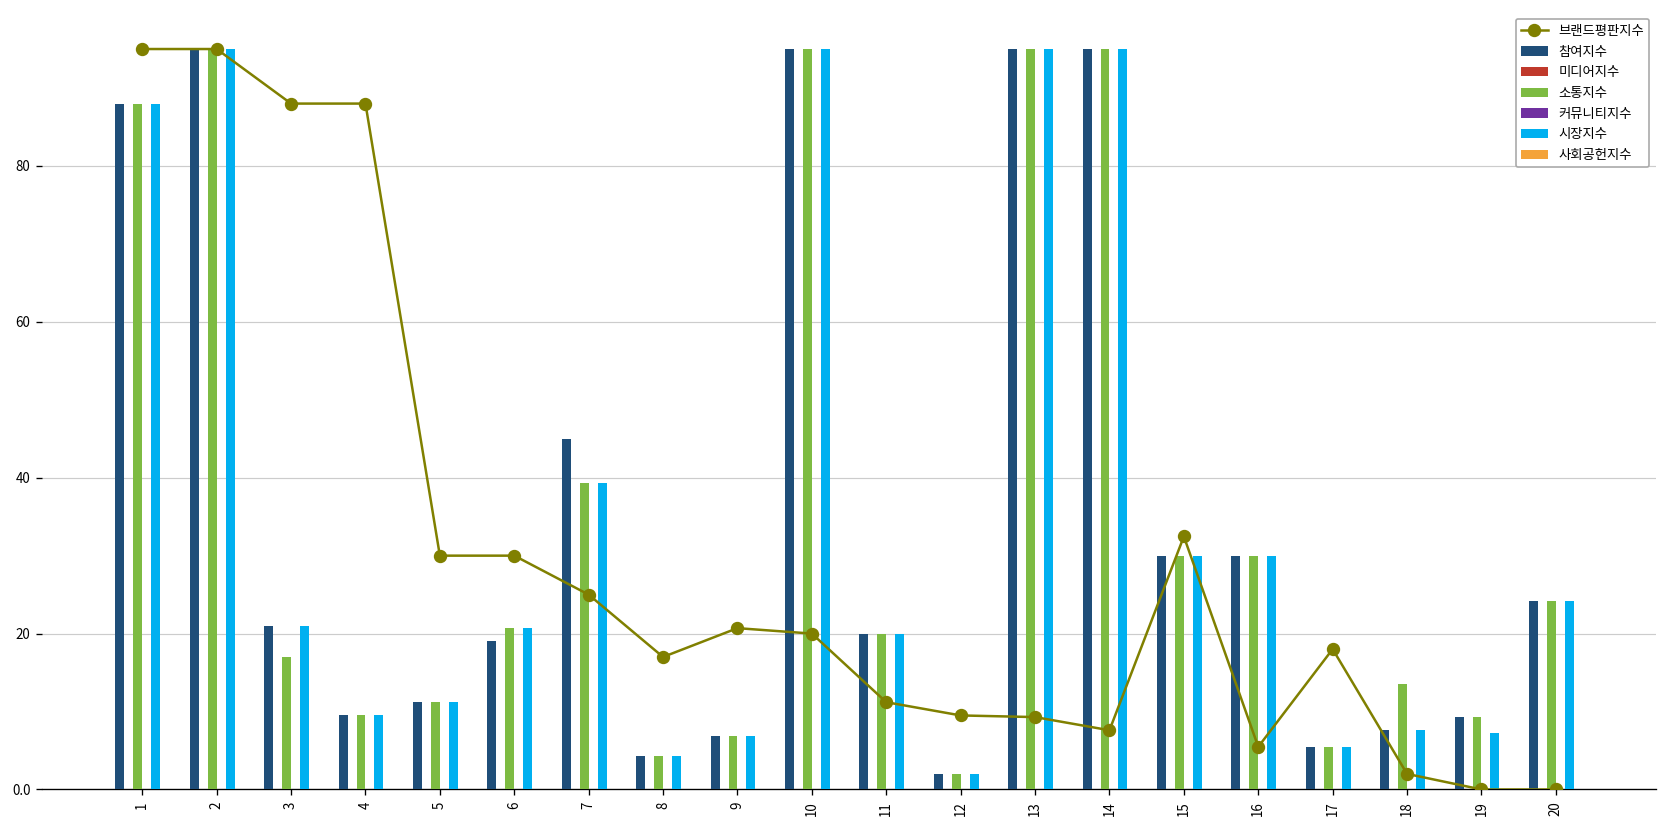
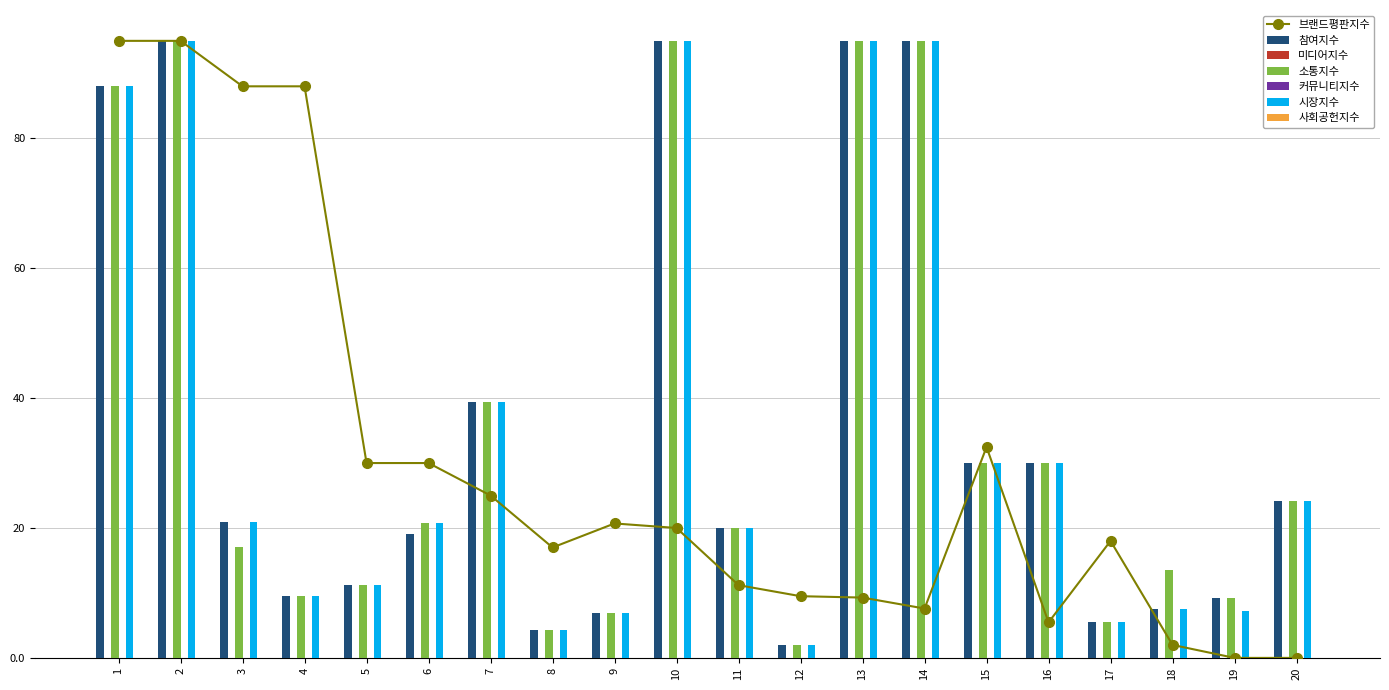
참여지수, 7: 45 -> 39
